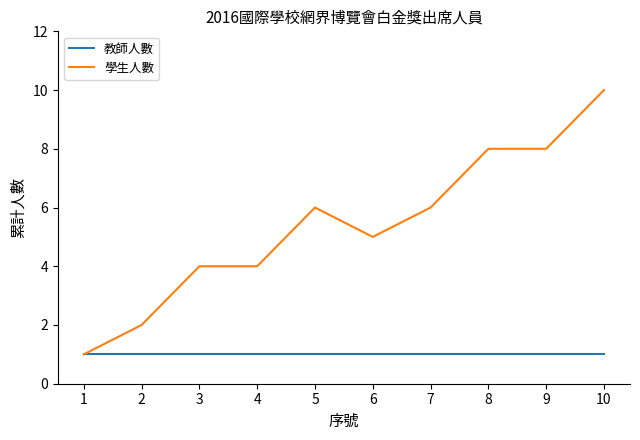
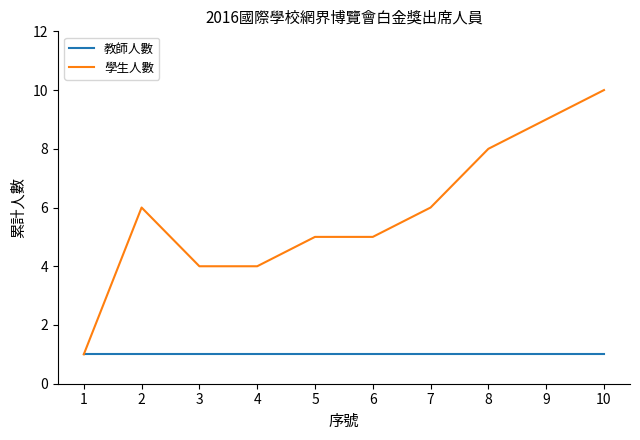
學生人數, 2: 2 -> 6
學生人數, 5: 6 -> 5
學生人數, 9: 8 -> 9
